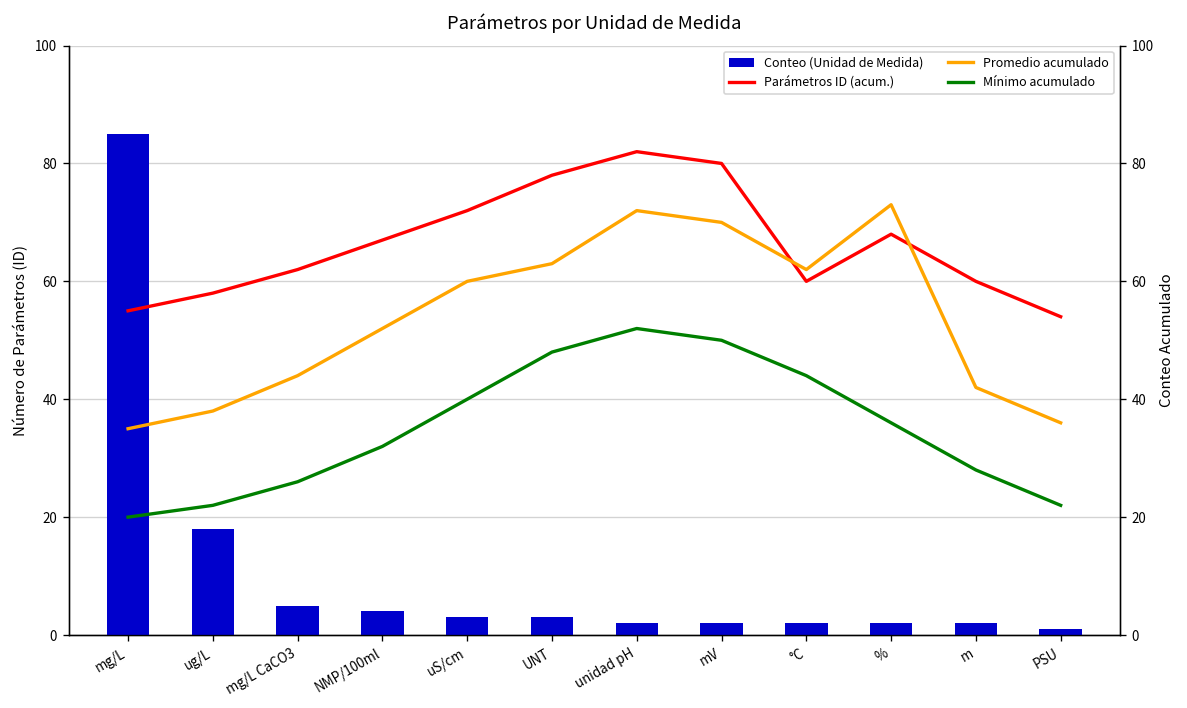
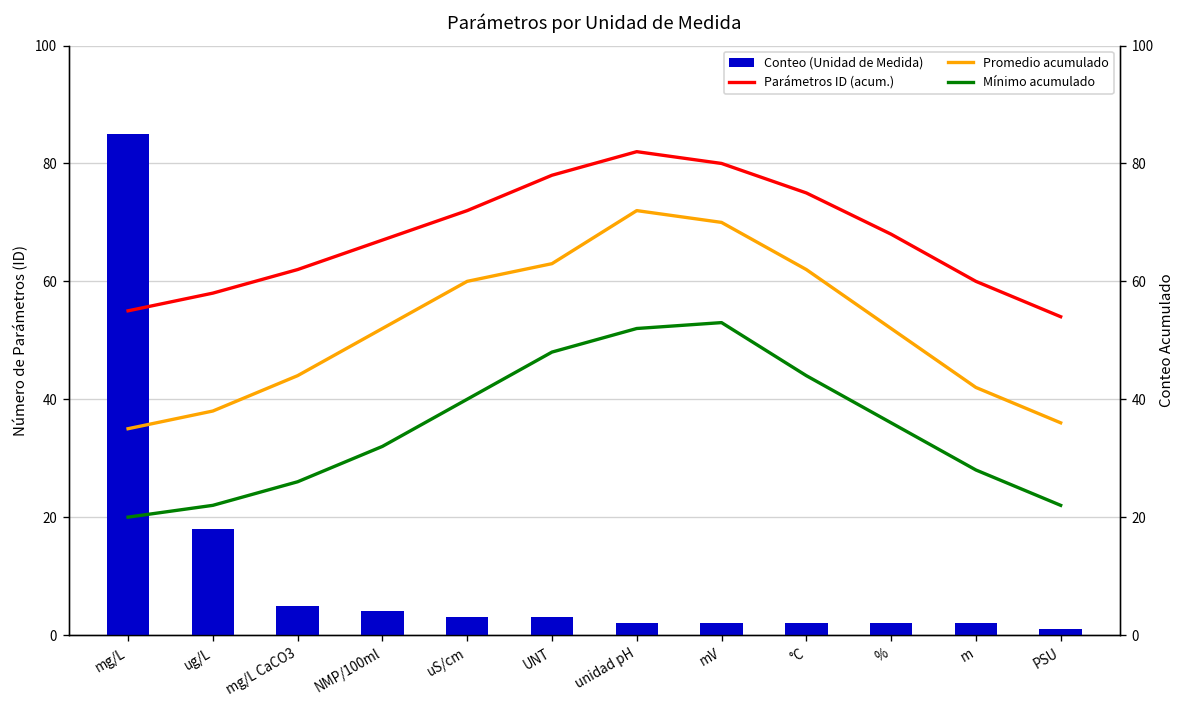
Mínimo acumulado, mV: 50 -> 53
Parámetros ID (acum.), °C: 60 -> 75
Promedio acumulado, %: 73 -> 52
